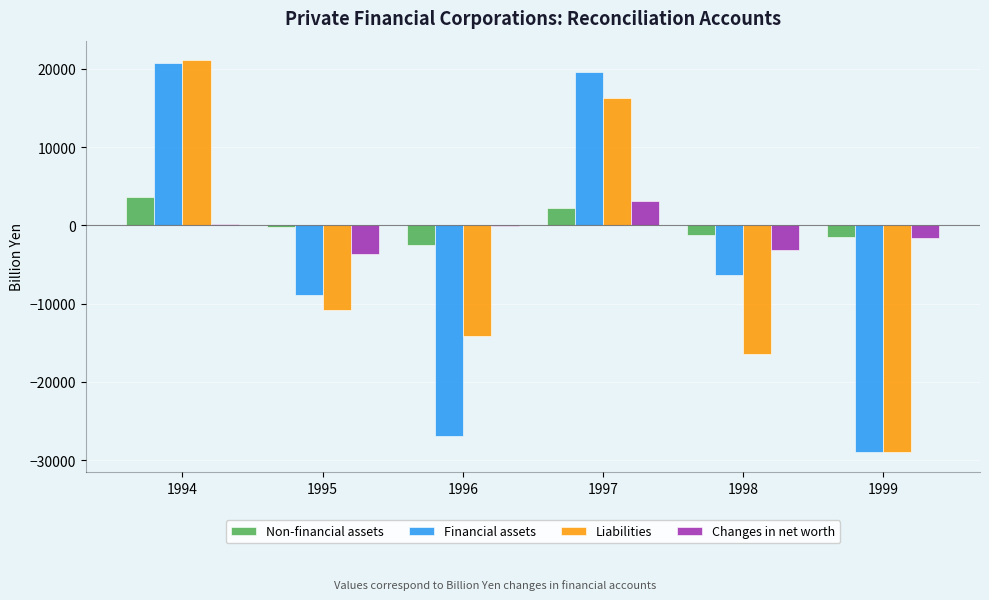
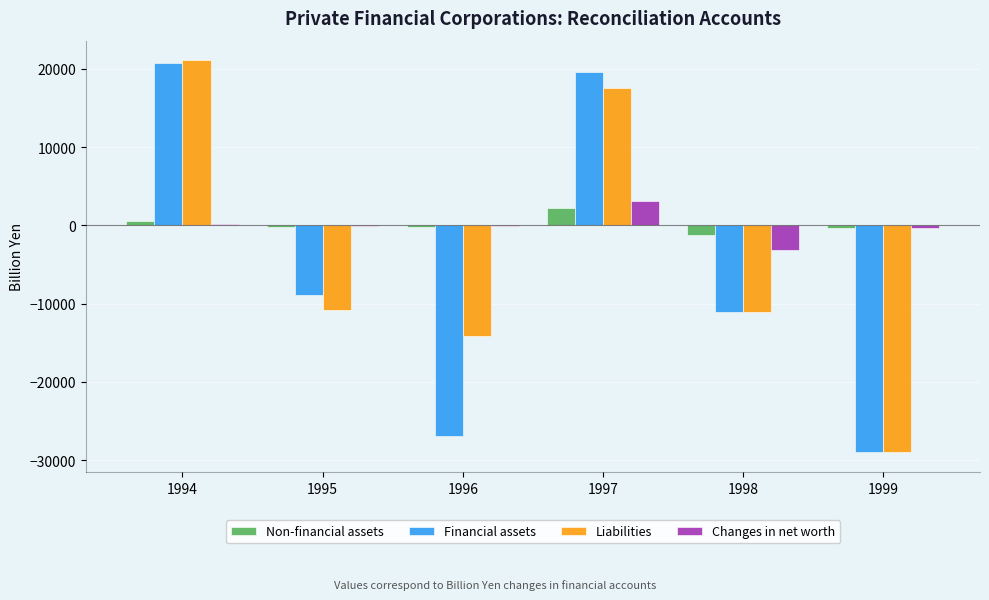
Non-financial assets, 1994: 4000 -> 1000
Changes in net worth, 1995: -4000 -> 0
Non-financial assets, 1996: -2000 -> 0
Liabilities, 1997: 16000 -> 18000
Financial assets, 1998: -6000 -> -11000
Liabilities, 1998: -16000 -> -11000
Non-financial assets, 1999: -1000 -> 0
Changes in net worth, 1999: -2000 -> 0
